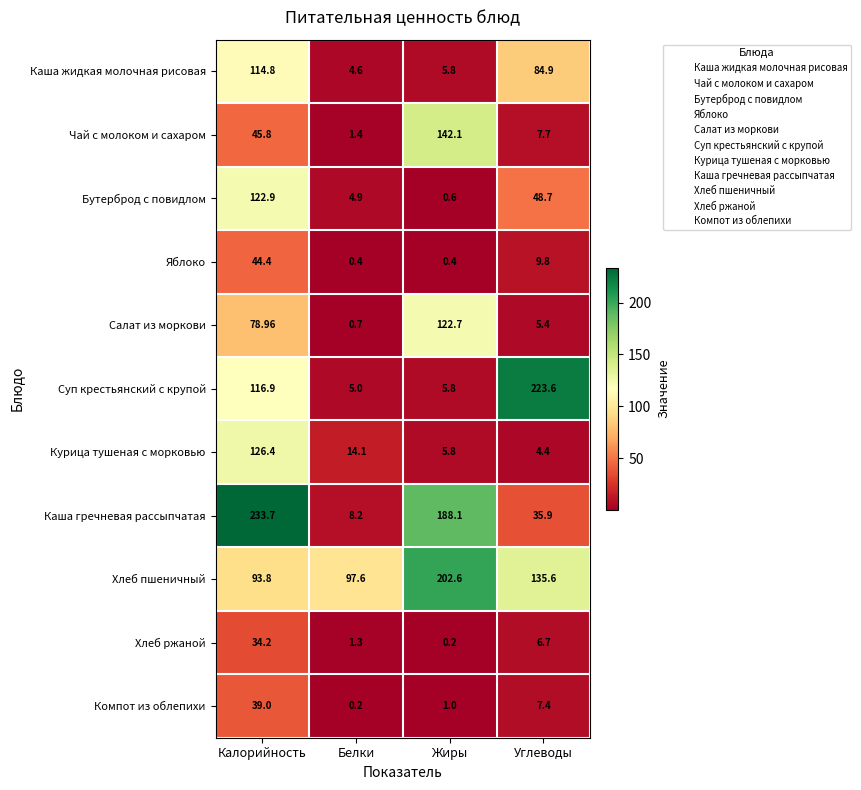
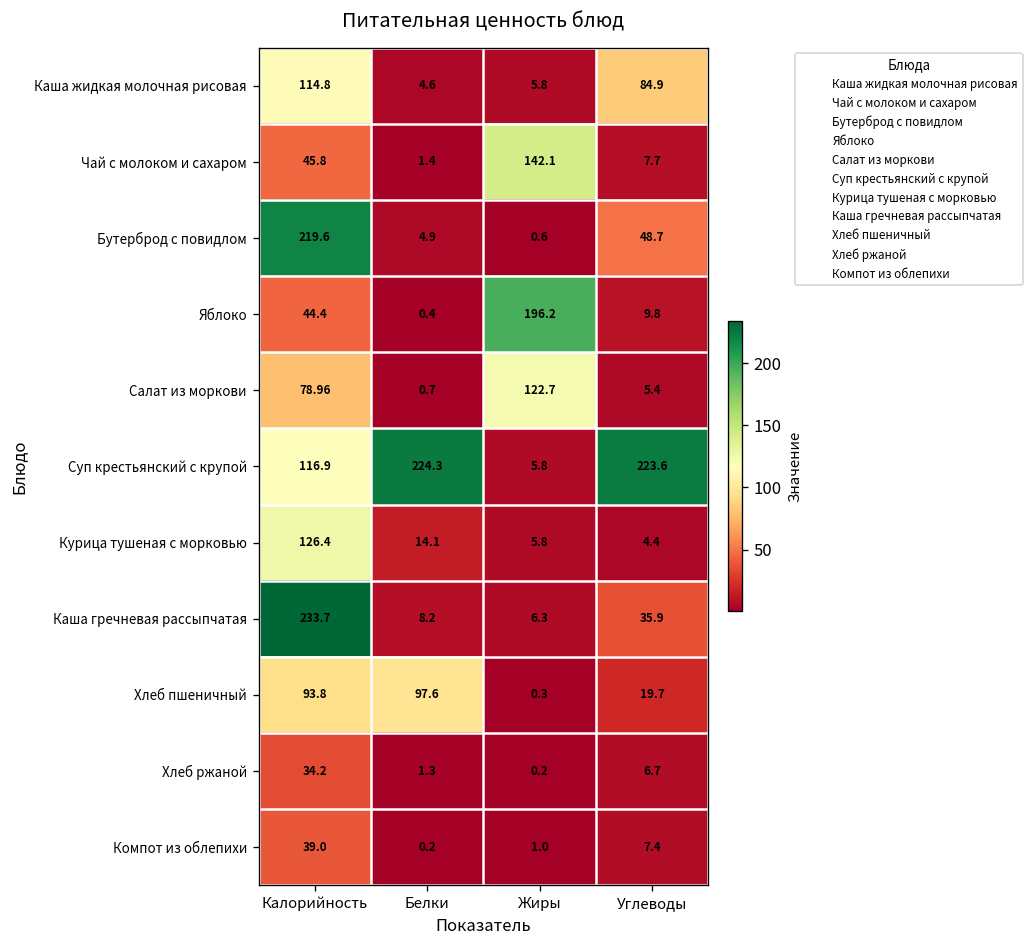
Бутерброд с повидлом, Калорийность: 122.9 -> 219.6
Яблоко, Жиры: 0.4 -> 196.2
Суп крестьянский с крупой, Белки: 5.0 -> 224.3
Каша гречневая рассыпчатая, Жиры: 188.1 -> 6.3
Хлеб пшеничный, Жиры: 202.6 -> 0.3
Хлеб пшеничный, Углеводы: 135.6 -> 19.7
